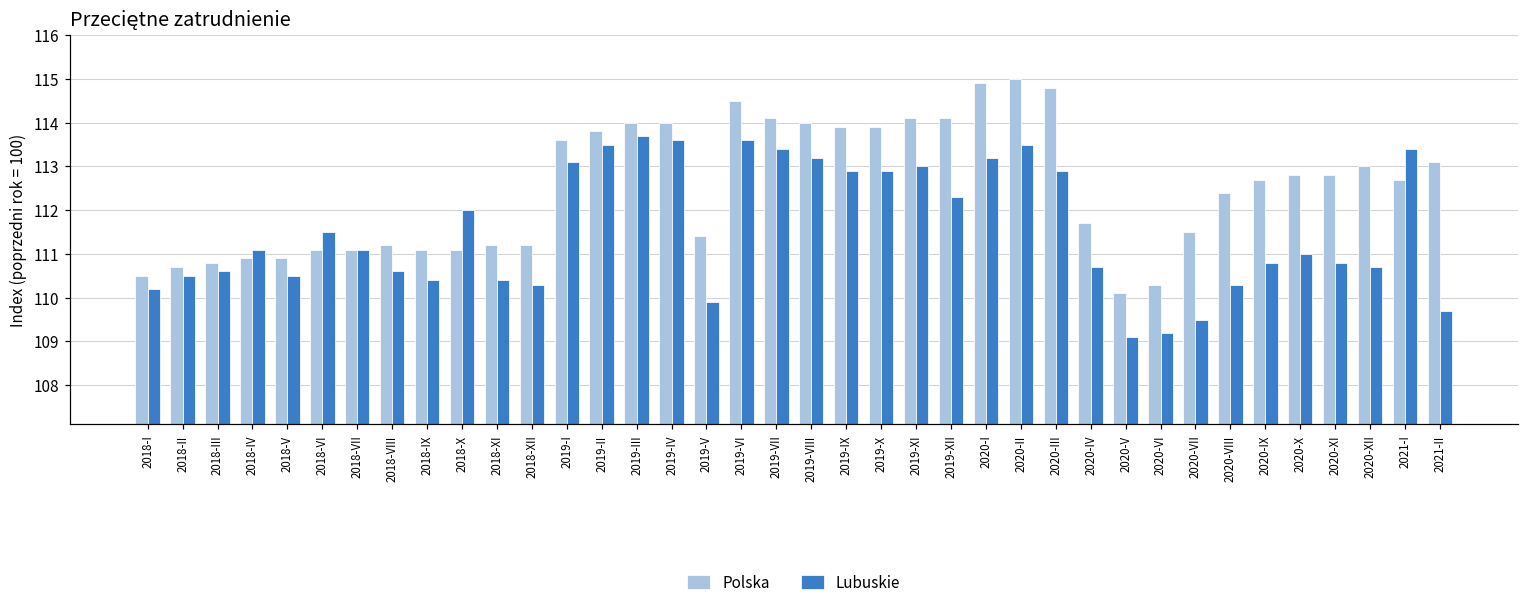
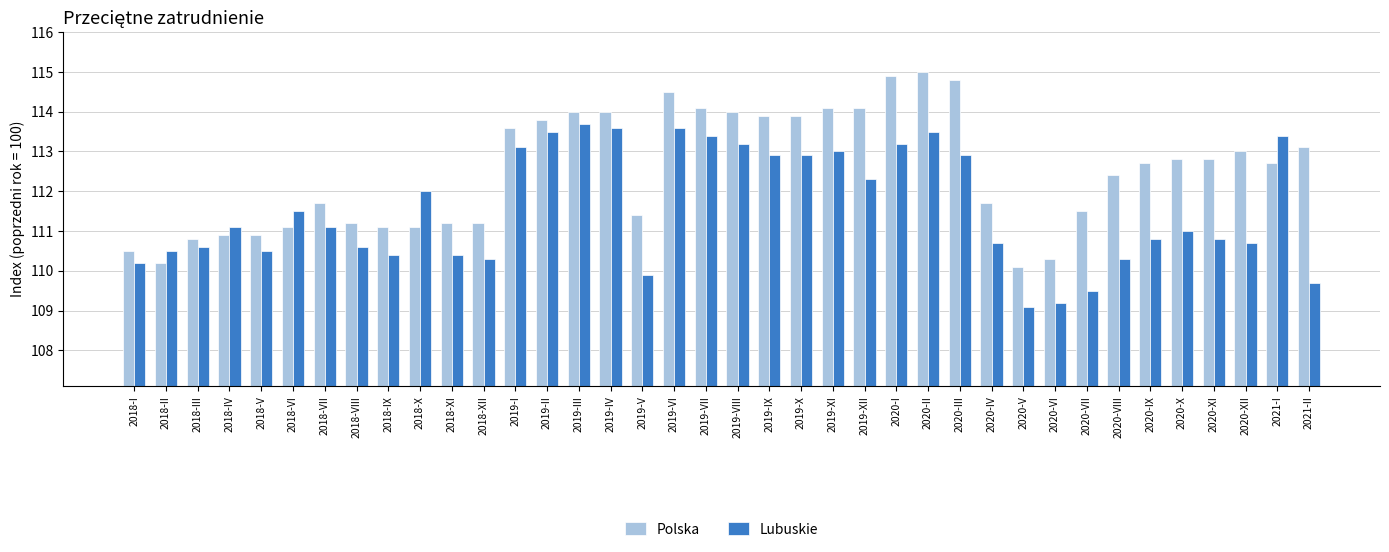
Polska, 2018-II: 110.7 -> 110.2
Polska, 2018-VII: 111.1 -> 111.7
